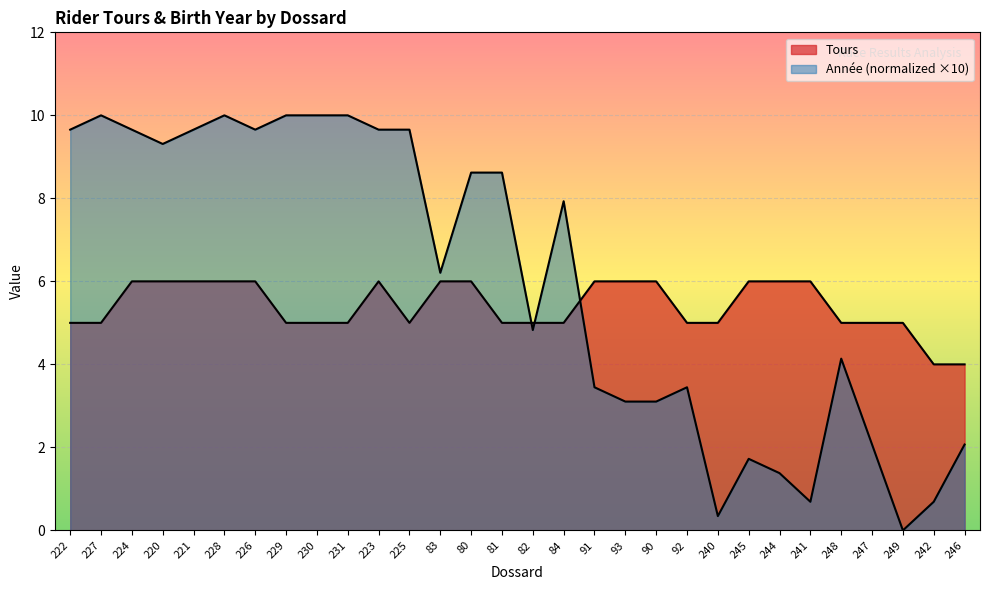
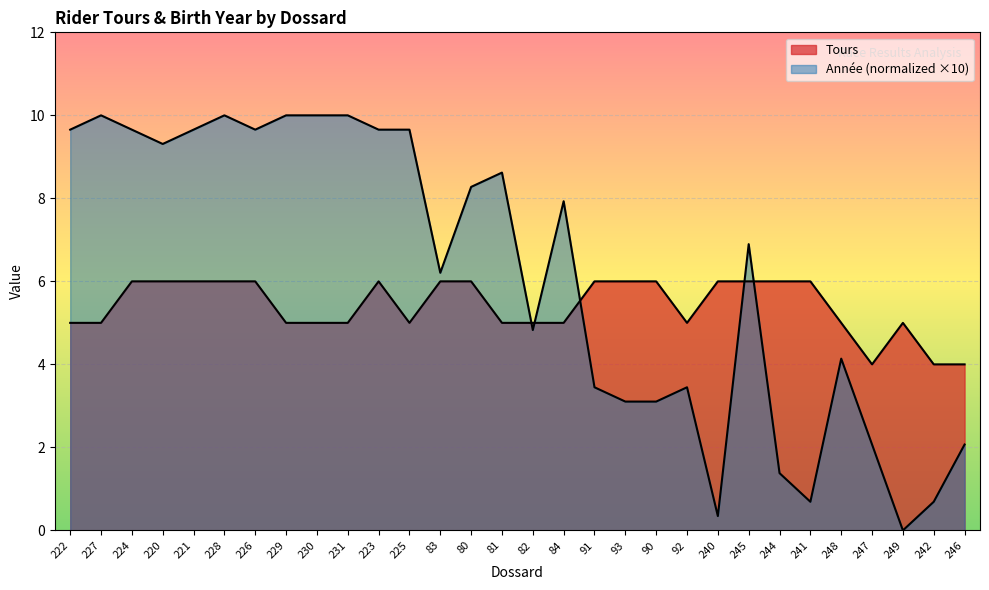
Année (normalized ×10), 80: 8.6 -> 8.3
Tours, 240: 5 -> 6
Année (normalized ×10), 245: 1.7 -> 6.9
Tours, 247: 5 -> 4
